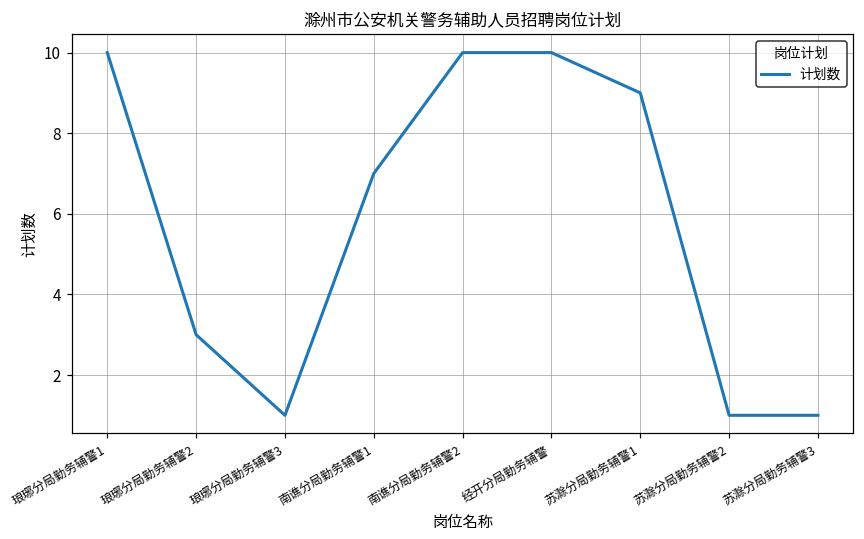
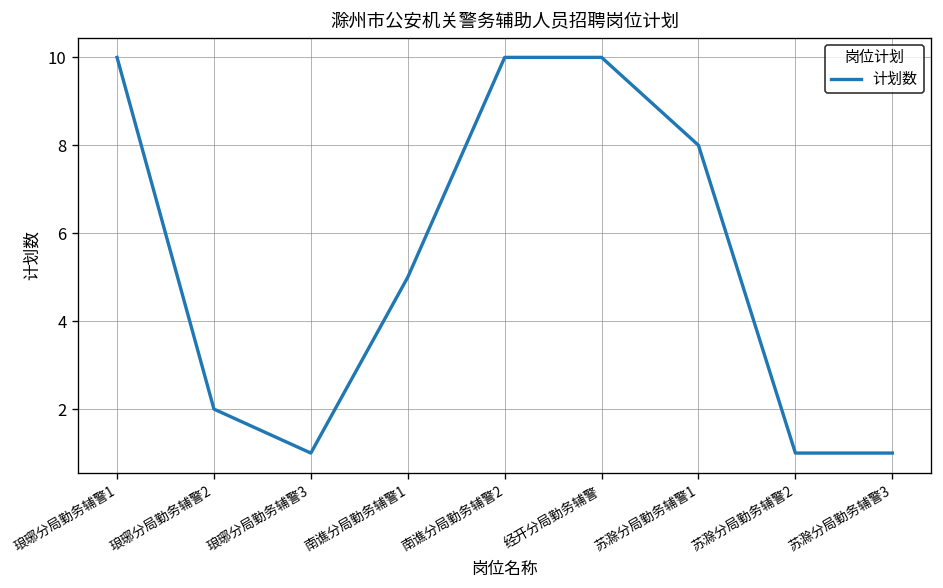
琅琊分局勤务辅警2: 3 -> 2
南谯分局勤务辅警1: 7 -> 5
苏滁分局勤务辅警1: 9 -> 8
